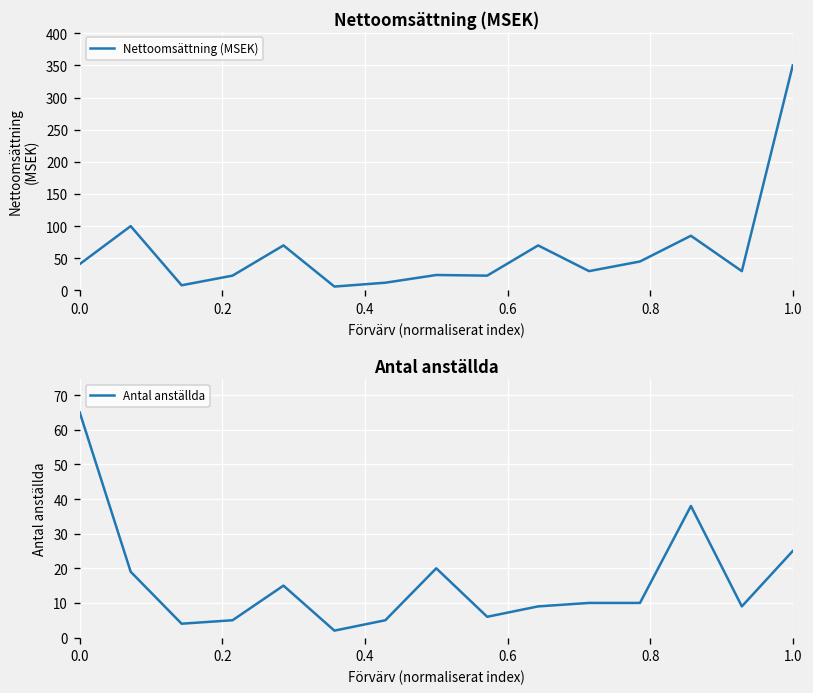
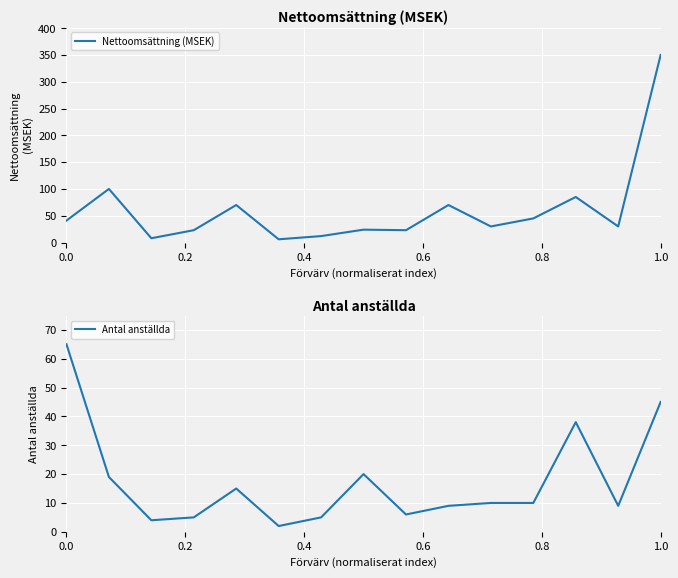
Antal anställda, 1.0: 25 -> 45
